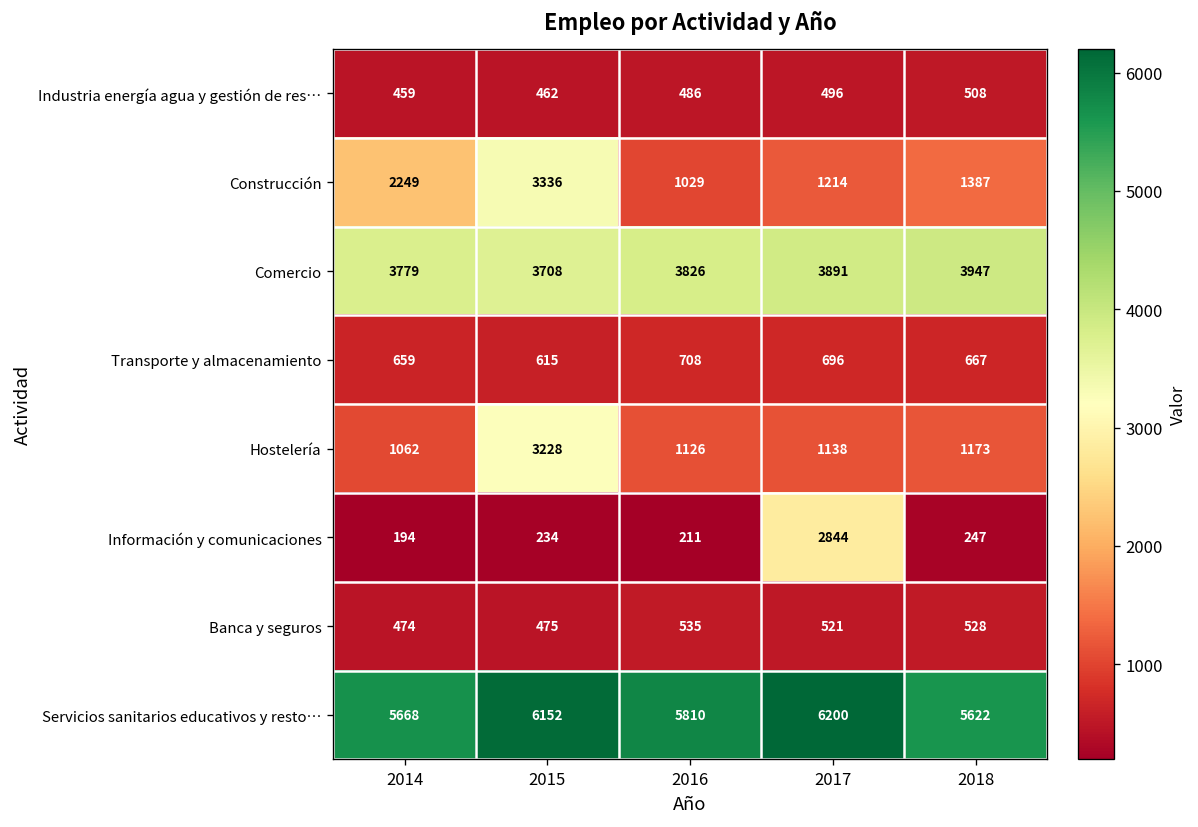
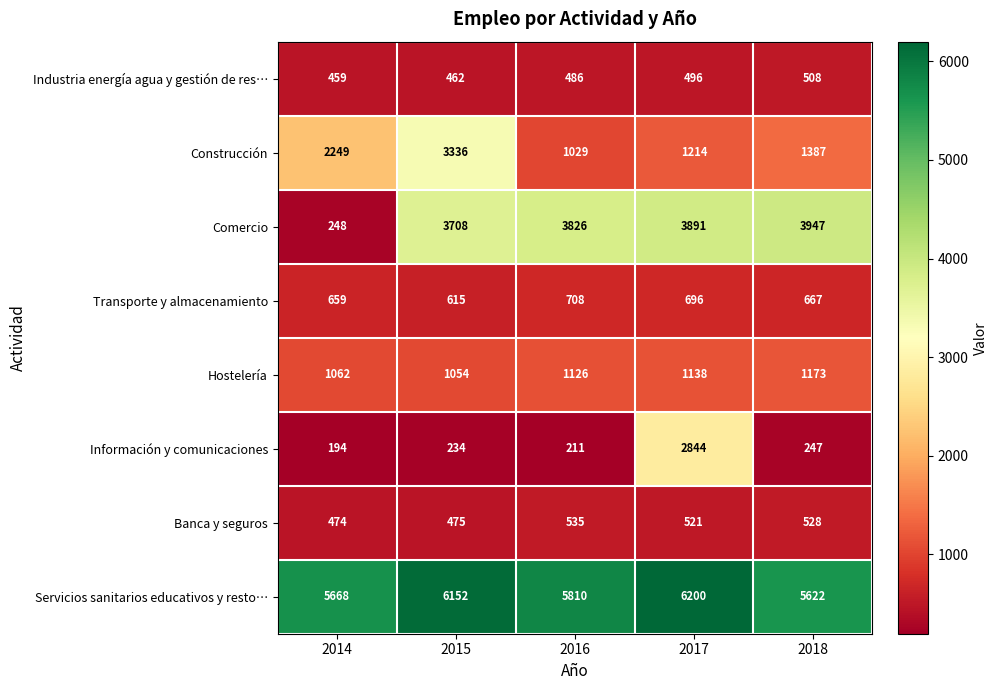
Comercio, 2014: 3779 -> 248
Hostelería, 2015: 3228 -> 1054
